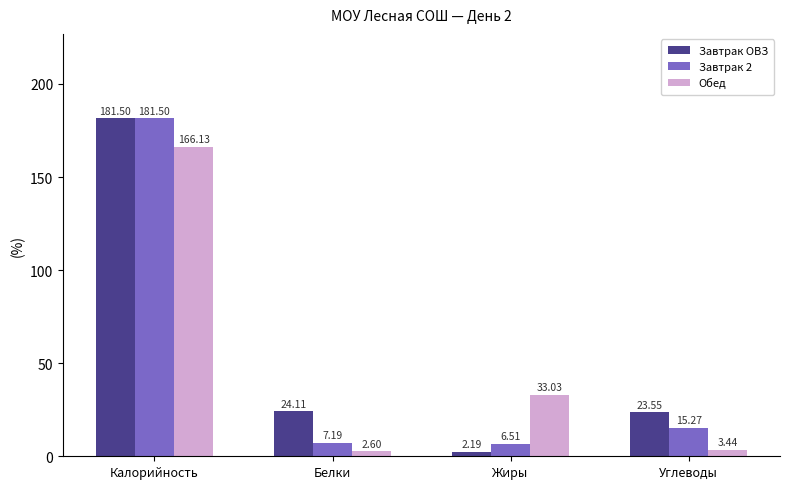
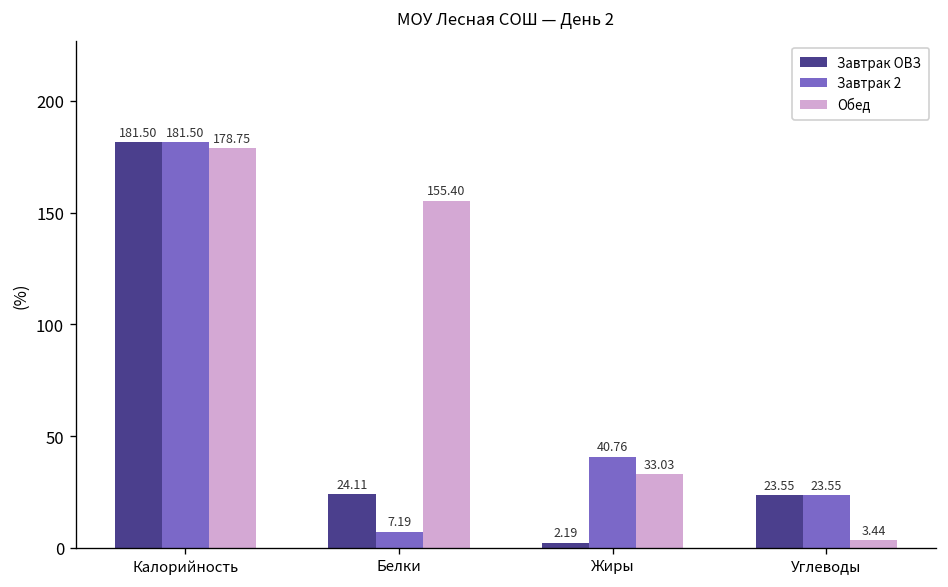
Обед, Калорийность: 166.13 -> 178.75
Обед, Белки: 2.60 -> 155.40
Завтрак 2, Жиры: 6.51 -> 40.76
Завтрак 2, Углеводы: 15.27 -> 23.55
